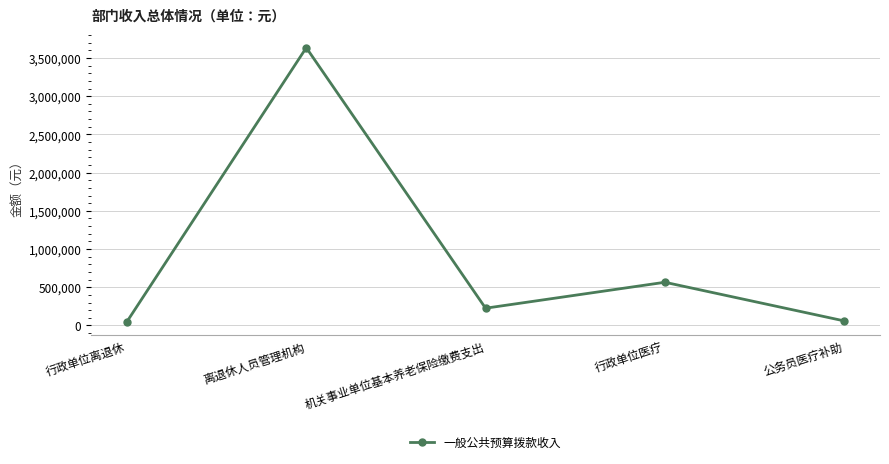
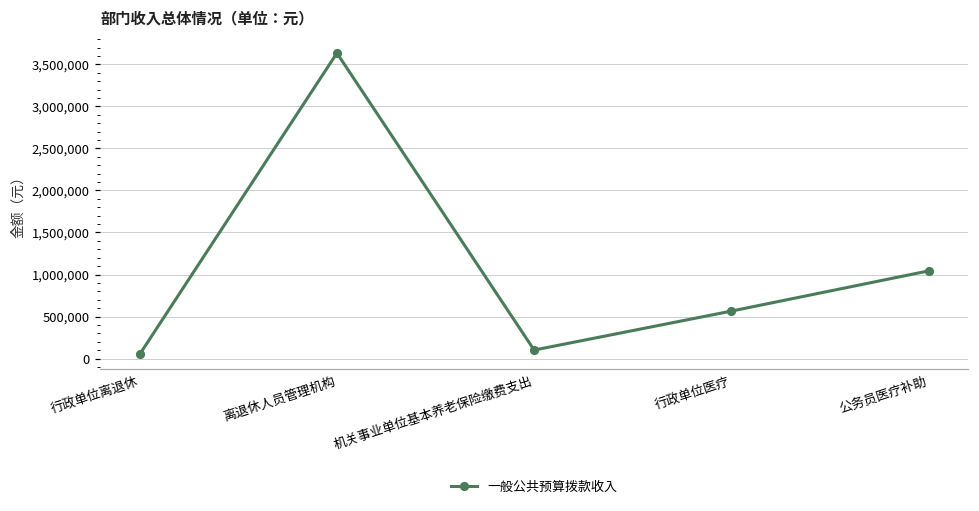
机关事业单位基本养老保险缴费支出: 200,000 -> 100,000
公务员医疗补助: 100,000 -> 1,000,000
